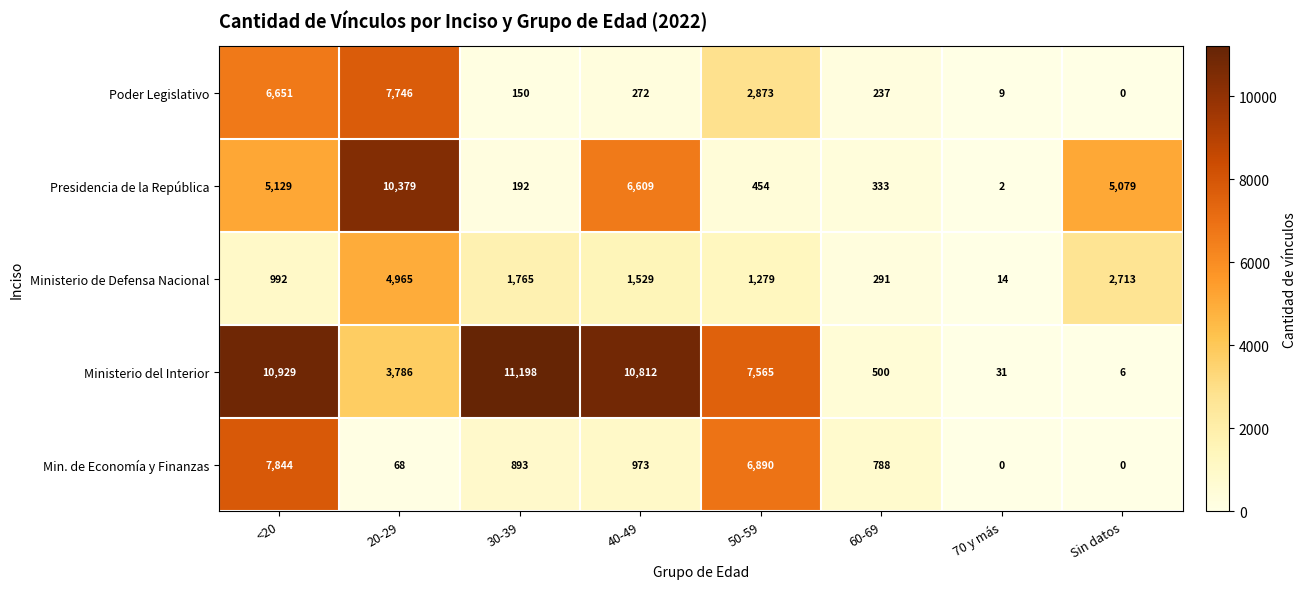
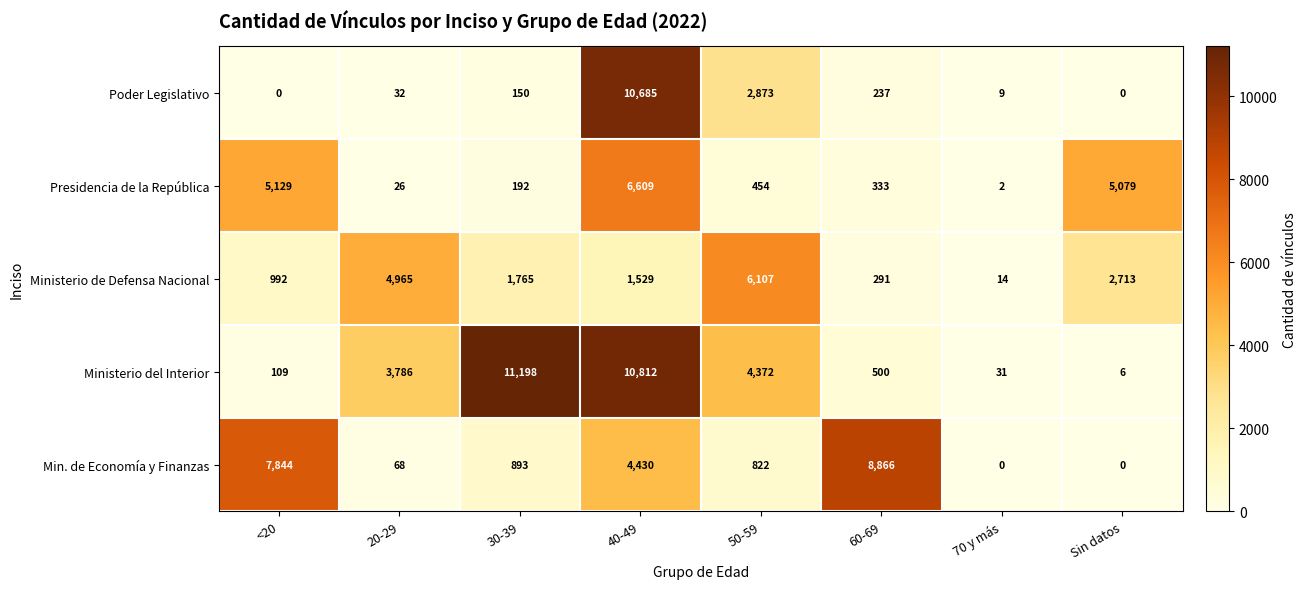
Poder Legislativo, <20: 6,651 -> 0
Poder Legislativo, 20-29: 7,746 -> 32
Poder Legislativo, 40-49: 272 -> 10,685
Presidencia de la República, 20-29: 10,379 -> 26
Ministerio de Defensa Nacional, 50-59: 1,279 -> 6,107
Ministerio del Interior, <20: 10,929 -> 109
Ministerio del Interior, 50-59: 7,565 -> 4,372
Min. de Economía y Finanzas, 40-49: 973 -> 4,430
Min. de Economía y Finanzas, 50-59: 6,890 -> 822
Min. de Economía y Finanzas, 60-69: 788 -> 8,866
